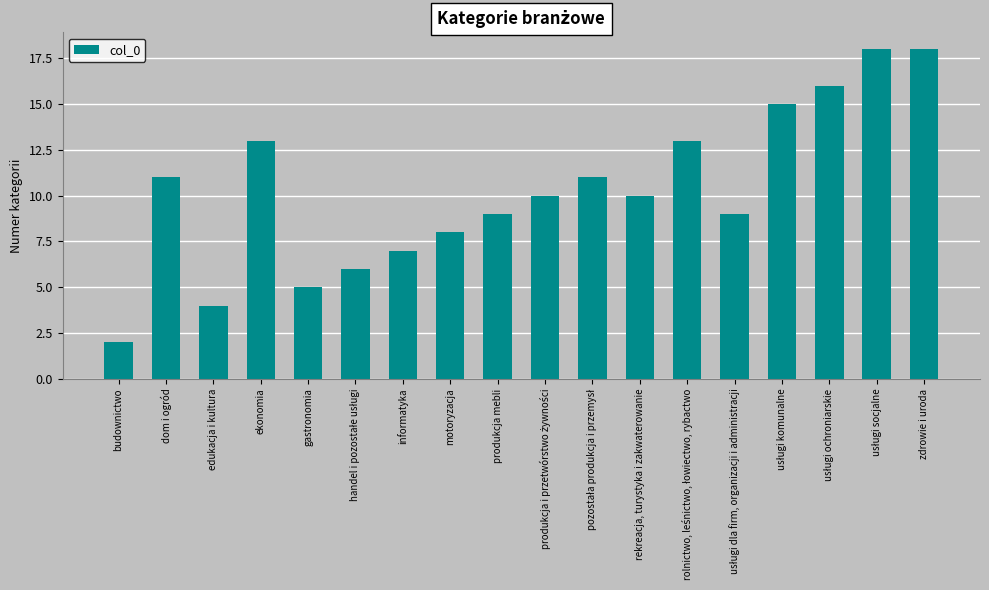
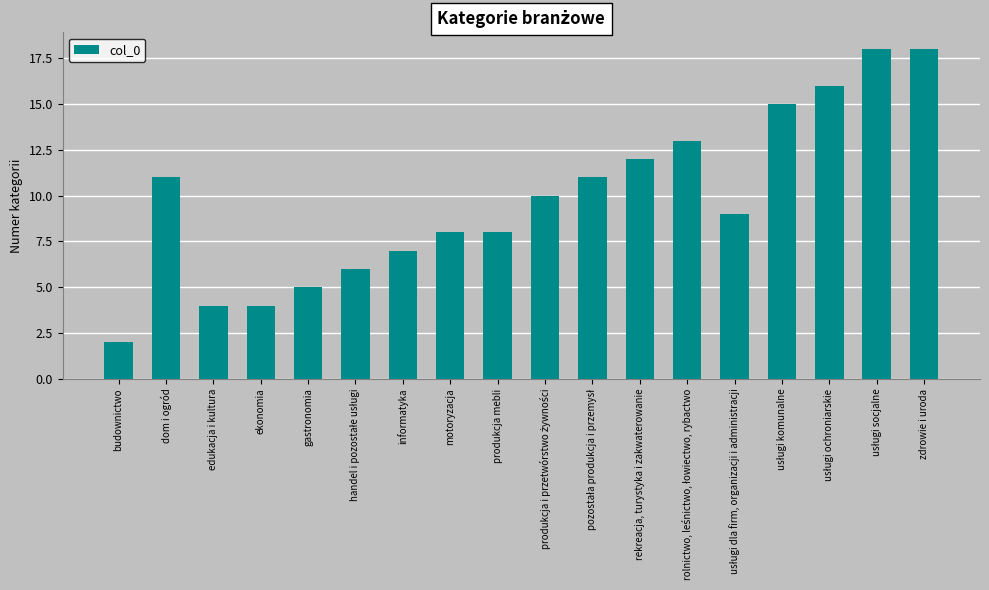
ekonomia: 13 -> 4
produkcja mebli: 9 -> 8
rekreacja, turystyka i zakwaterowanie: 10 -> 12
